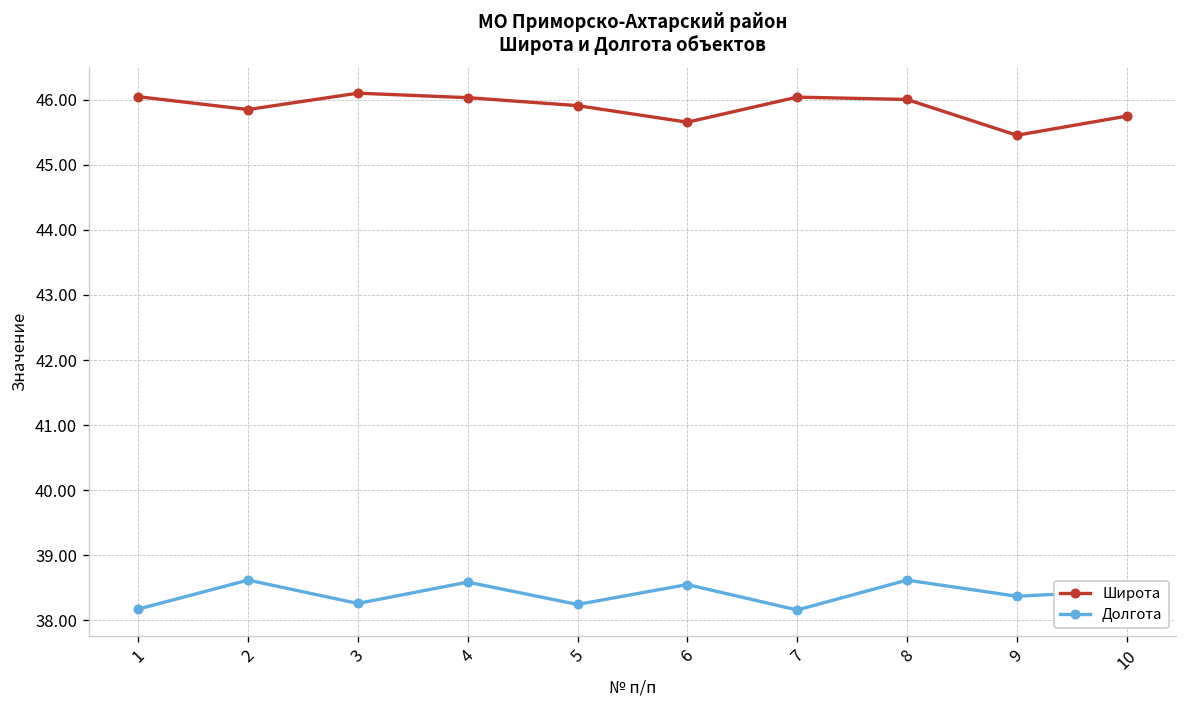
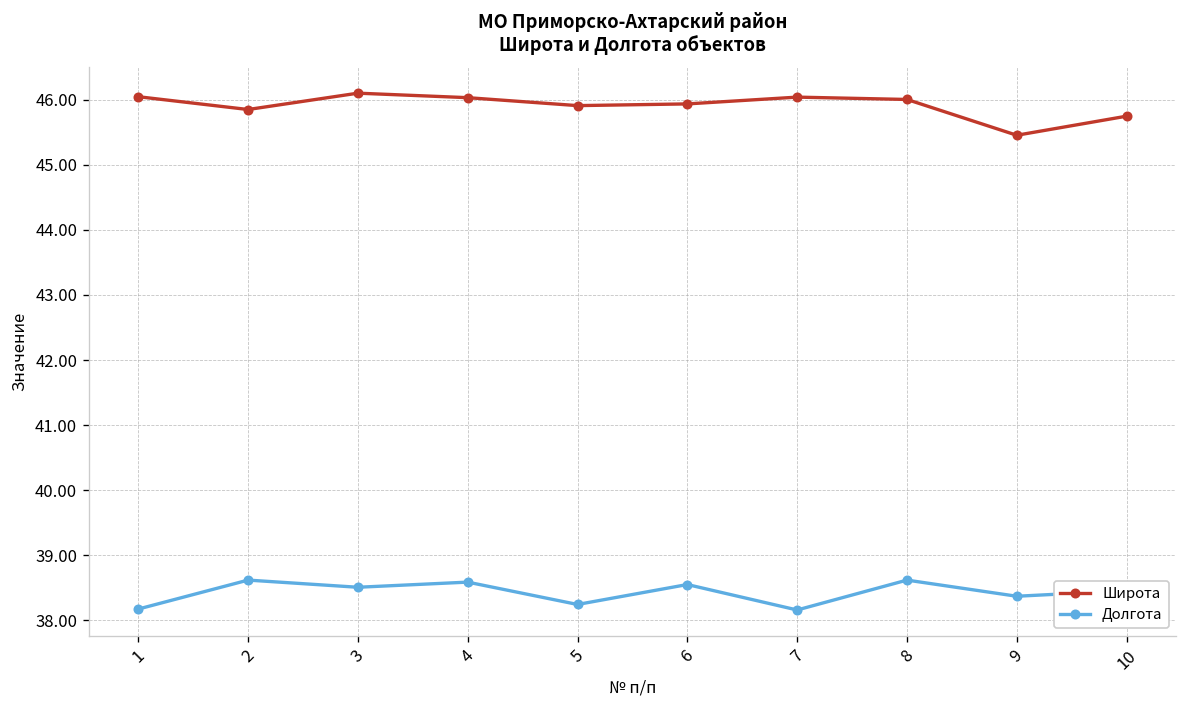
Долгота, 3: 38.3 -> 38.5
Широта, 6: 45.7 -> 45.9
